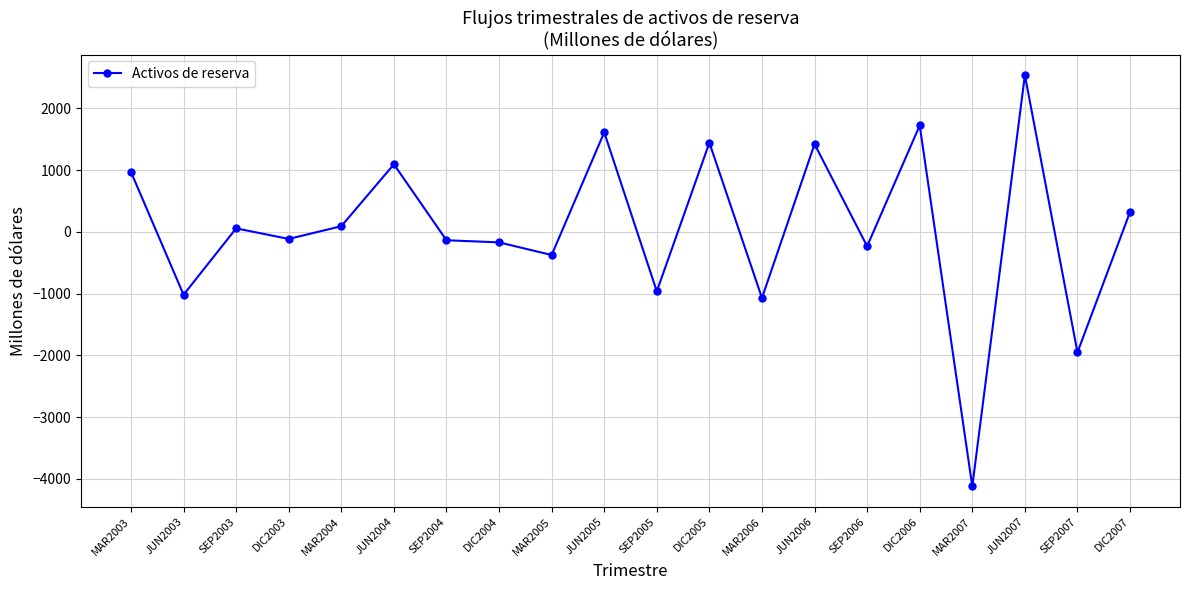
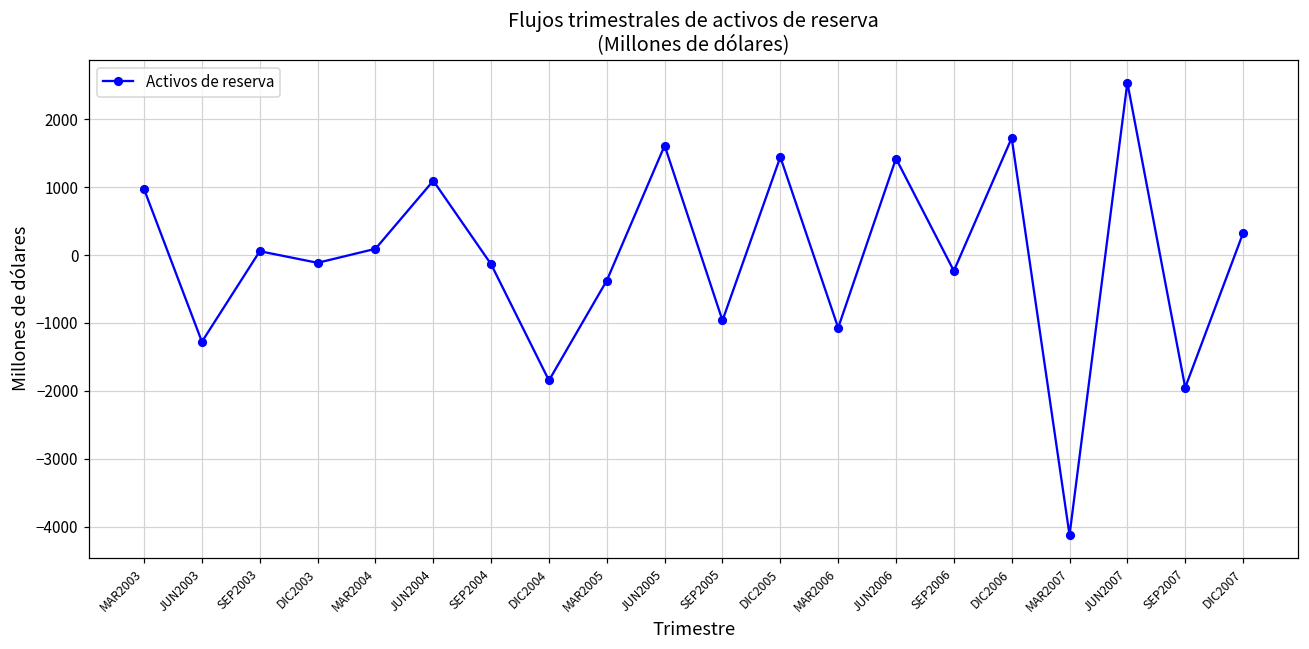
JUN2003: -1000 -> -1300
DIC2004: -200 -> -1800
